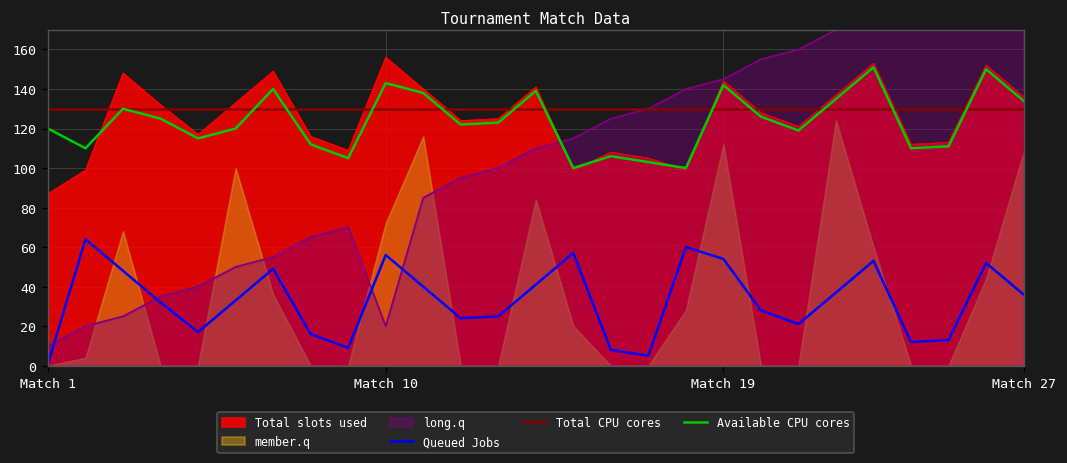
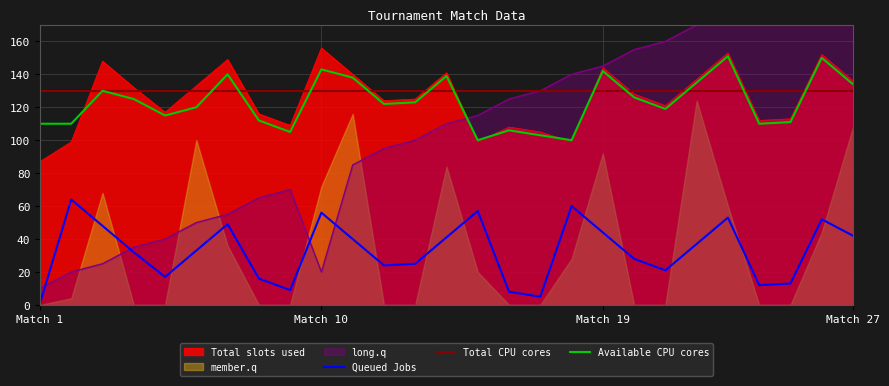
Available CPU cores, Match 1: 120 -> 110
member.q, Match 19: 112 -> 92
Queued Jobs, Match 19: 54 -> 44
Queued Jobs, Match 27: 36 -> 42
